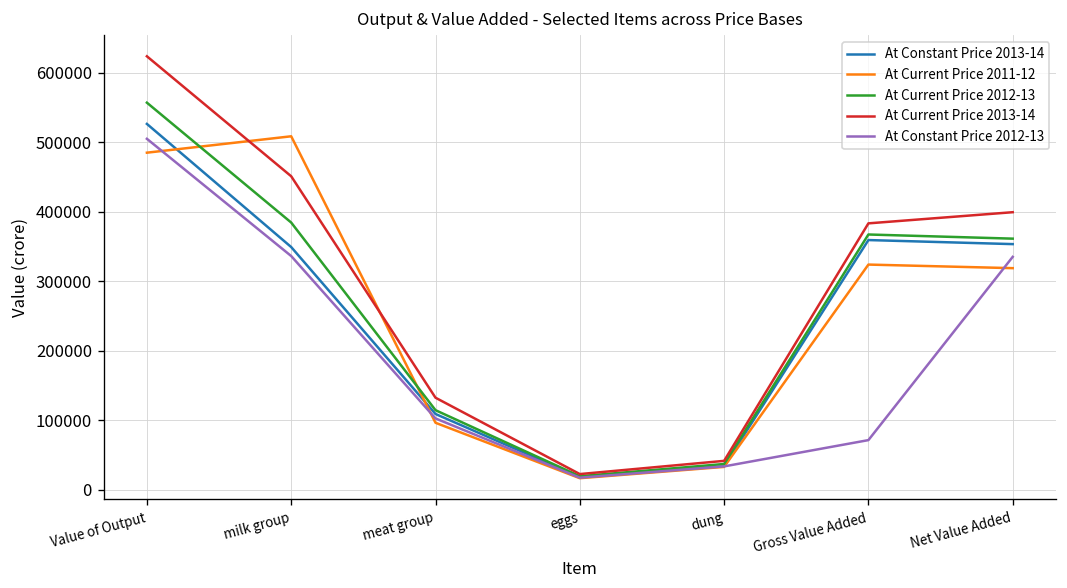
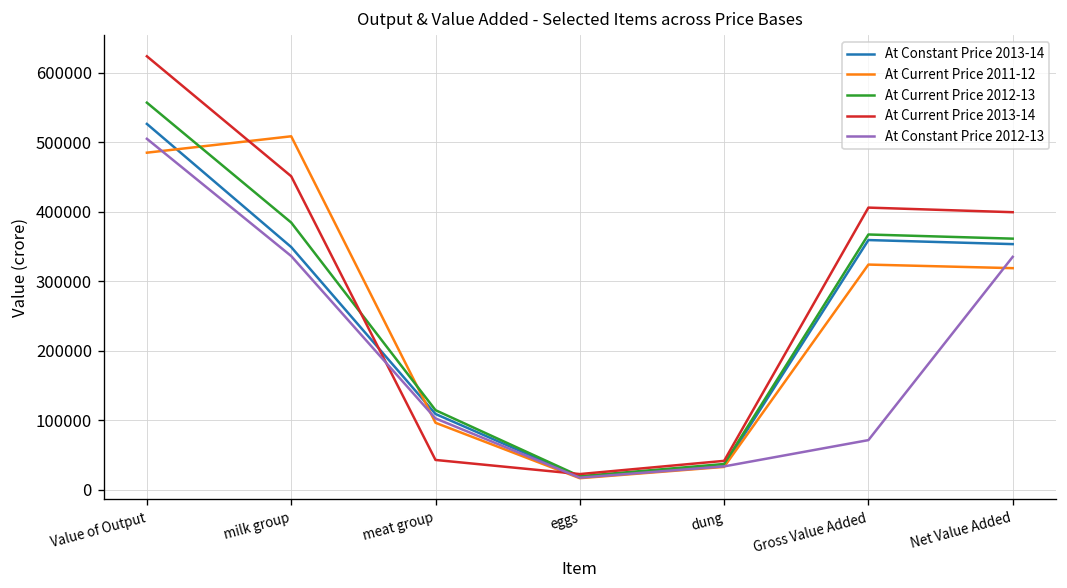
At Current Price 2013-14, meat group: 130000 -> 40000
At Current Price 2013-14, Gross Value Added: 380000 -> 410000
